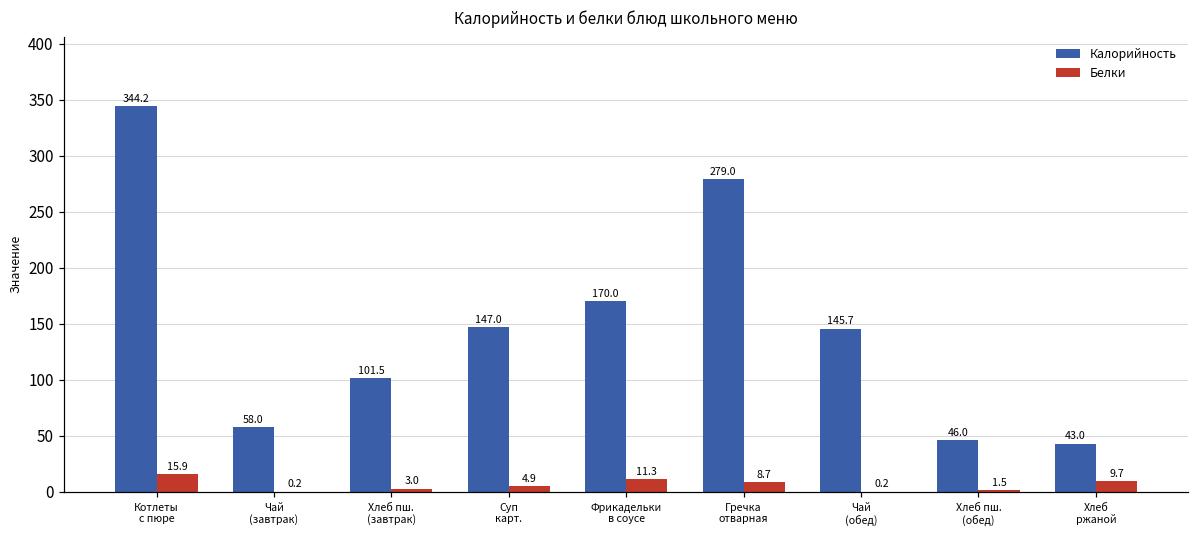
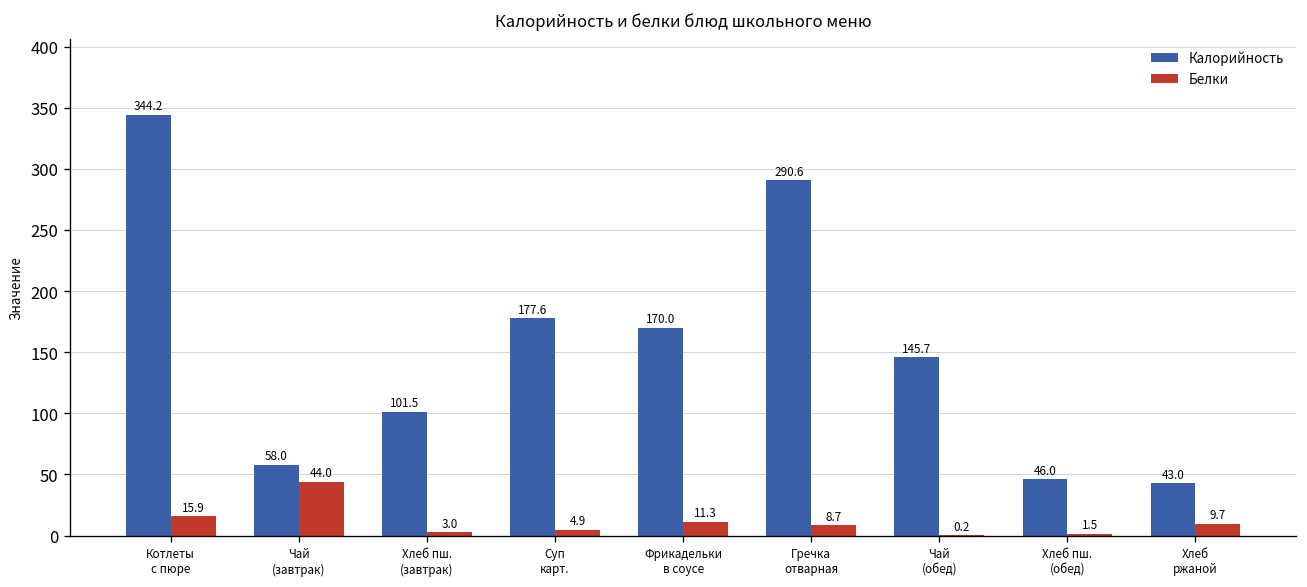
Белки, Чай (завтрак): 0.2 -> 44.0
Калорийность, Суп карт.: 147.0 -> 177.6
Калорийность, Гречка отварная: 279.0 -> 290.6
